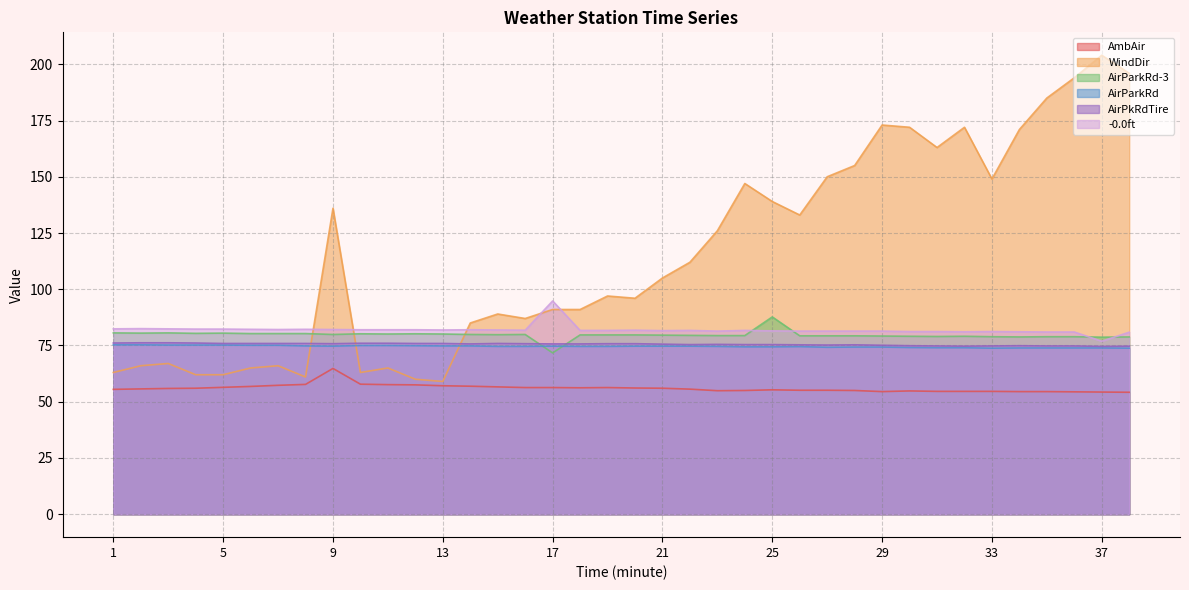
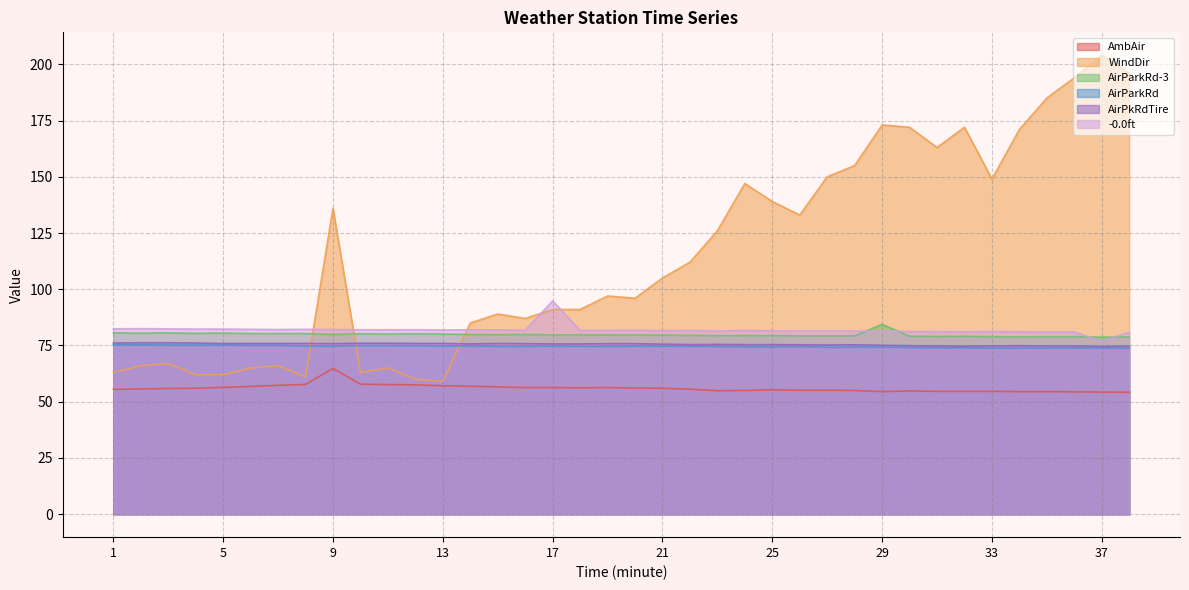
AirParkRd-3, 17: 72 -> 80
AirParkRd-3, 25: 88 -> 79
AirParkRd-3, 29: 79 -> 84
